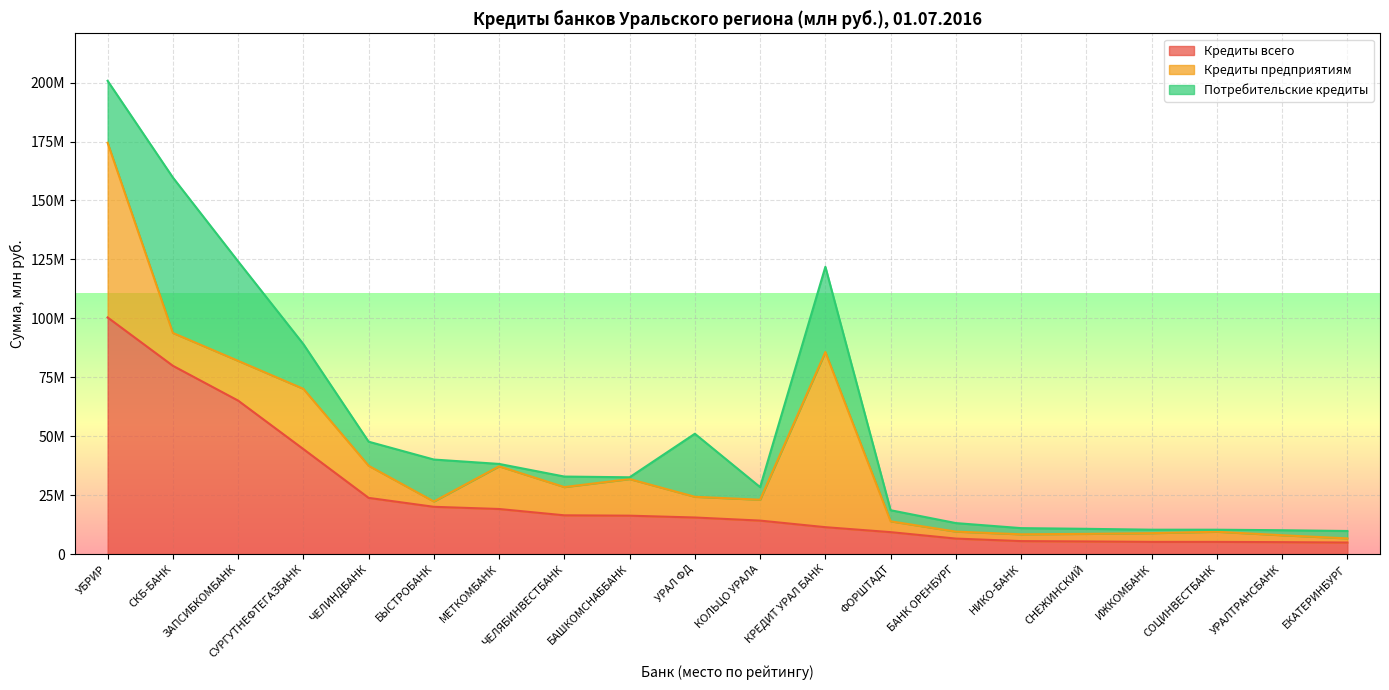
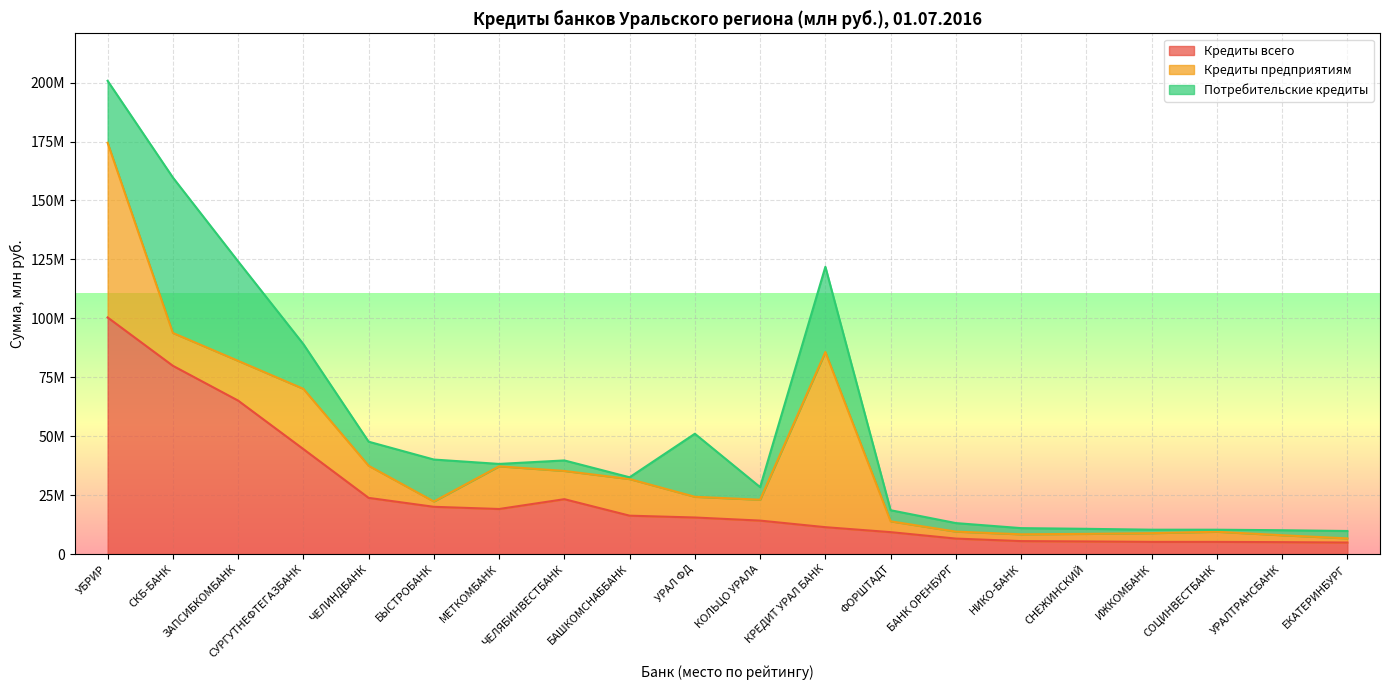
Кредиты всего, ЧЕЛЯБИНВЕСТБАНК: 16000000 -> 23000000
